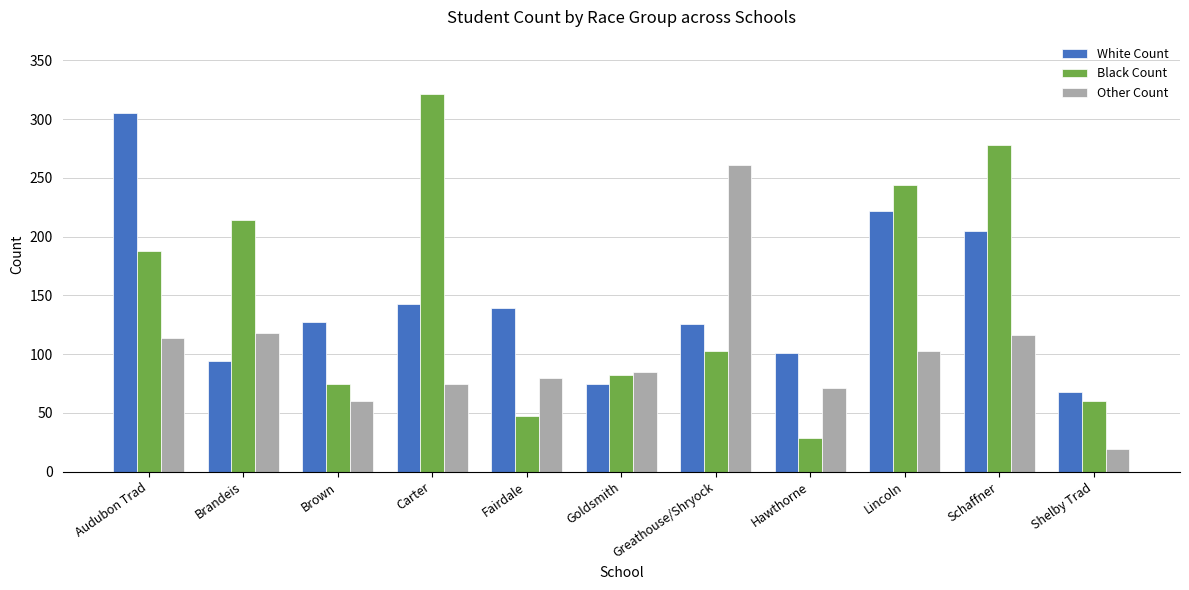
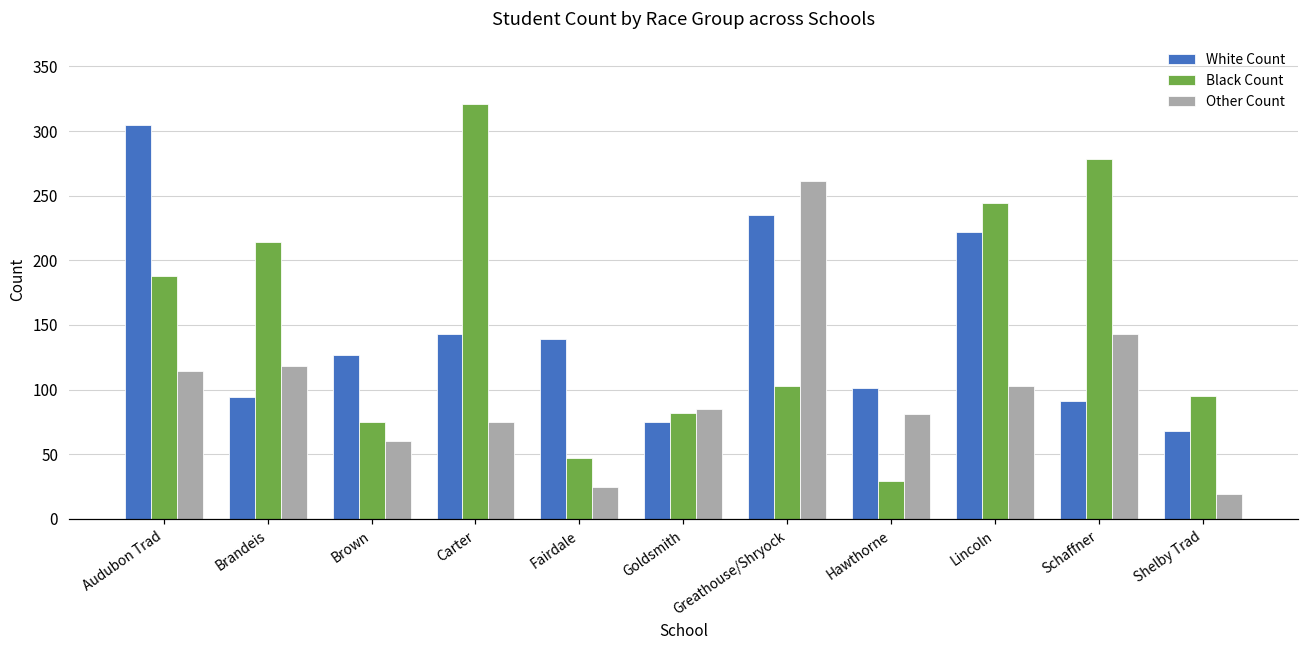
Other Count, Fairdale: 80 -> 25
White Count, Greathouse/Shryock: 126 -> 235
Other Count, Hawthorne: 71 -> 81
White Count, Schaffner: 205 -> 91
Other Count, Schaffner: 116 -> 143
Black Count, Shelby Trad: 60 -> 95
